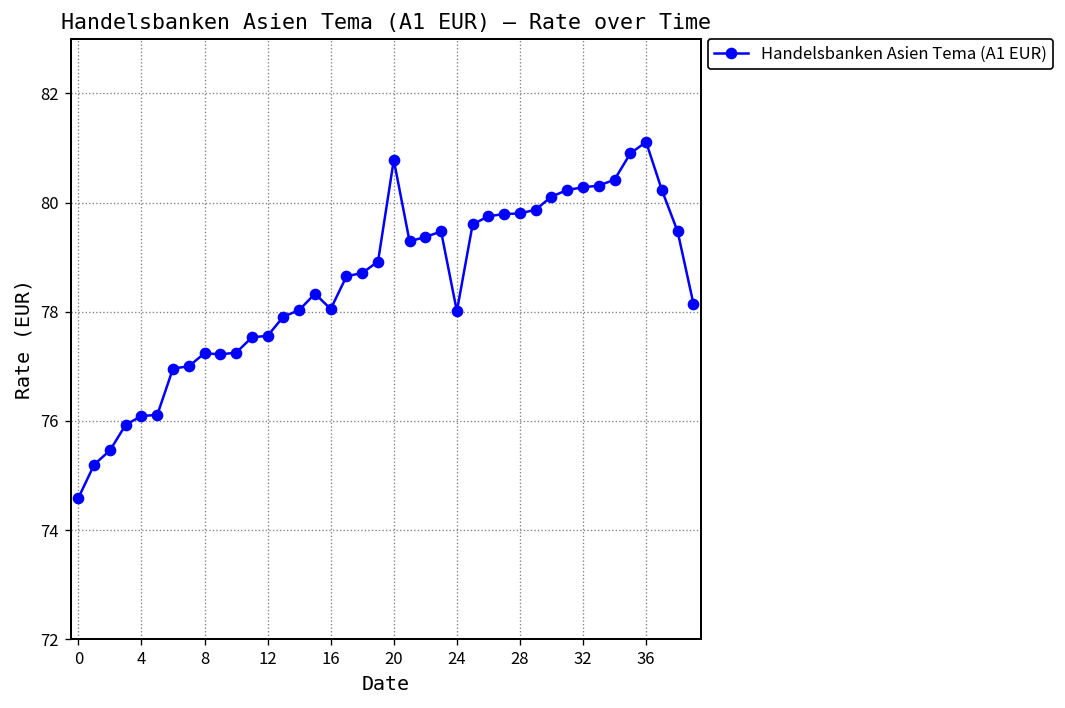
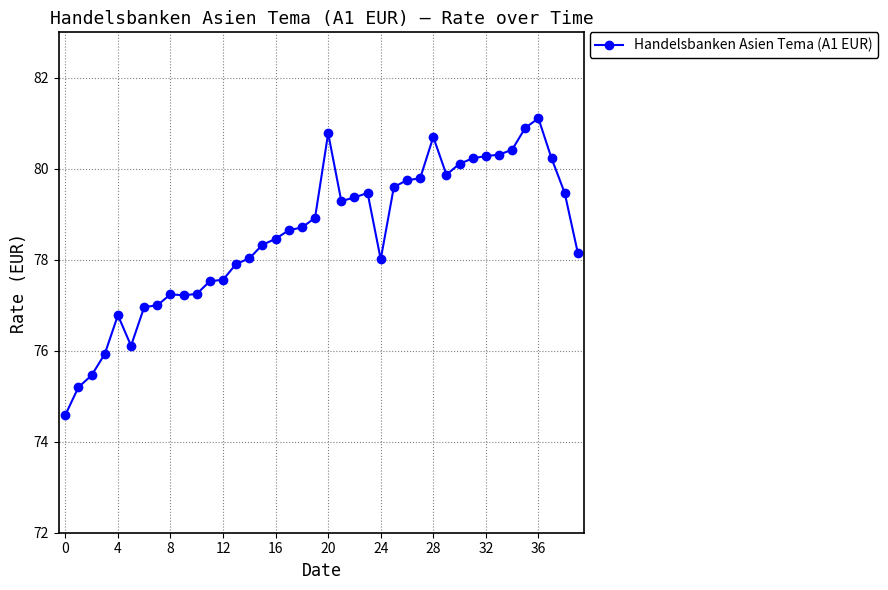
4: 76.1 -> 76.8
16: 78.1 -> 78.5
28: 79.8 -> 80.7
